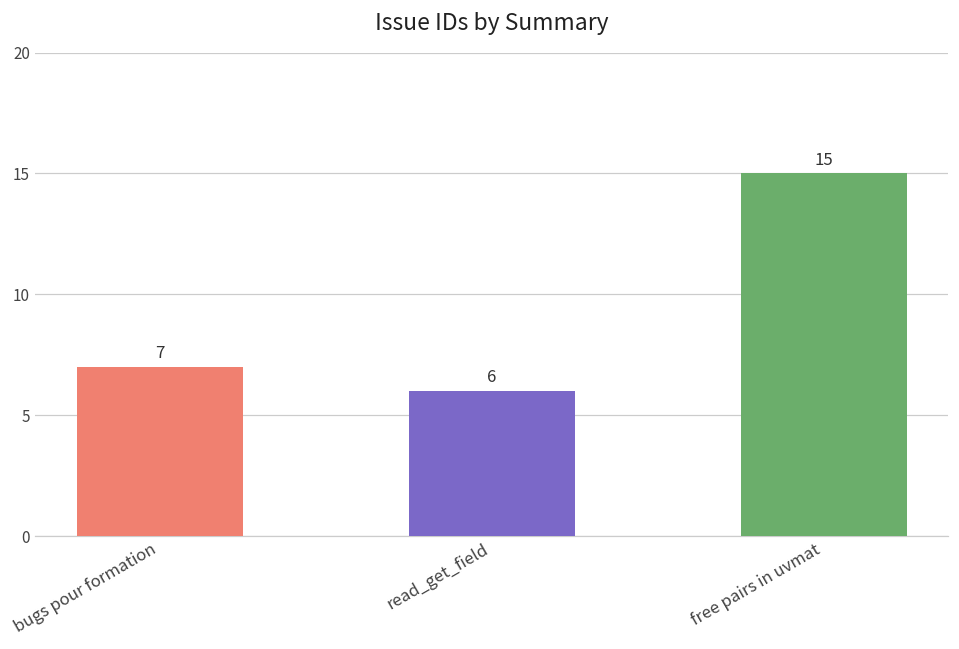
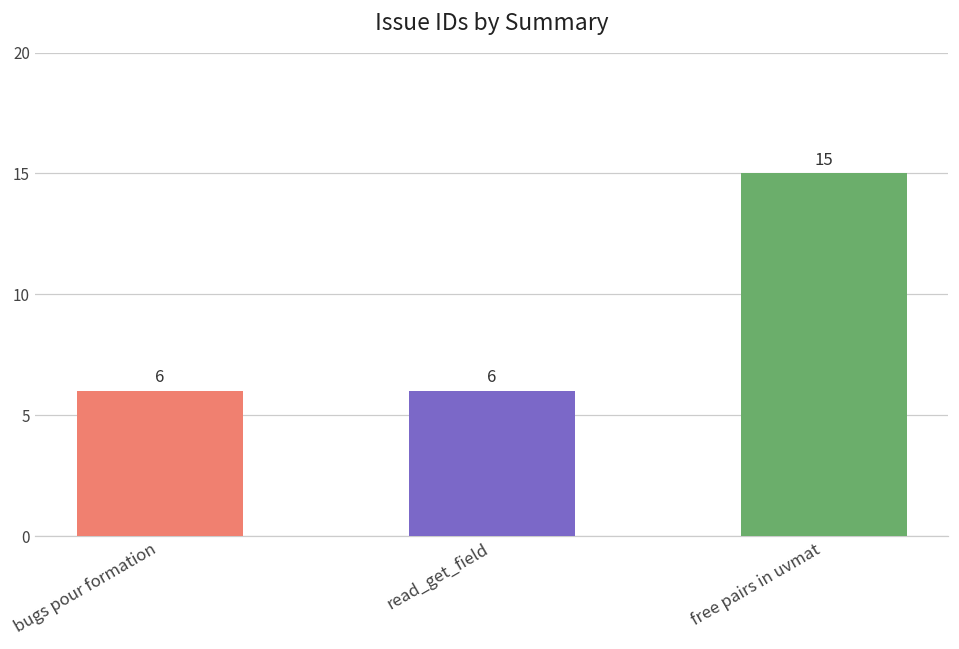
bugs pour formation: 7 -> 6
